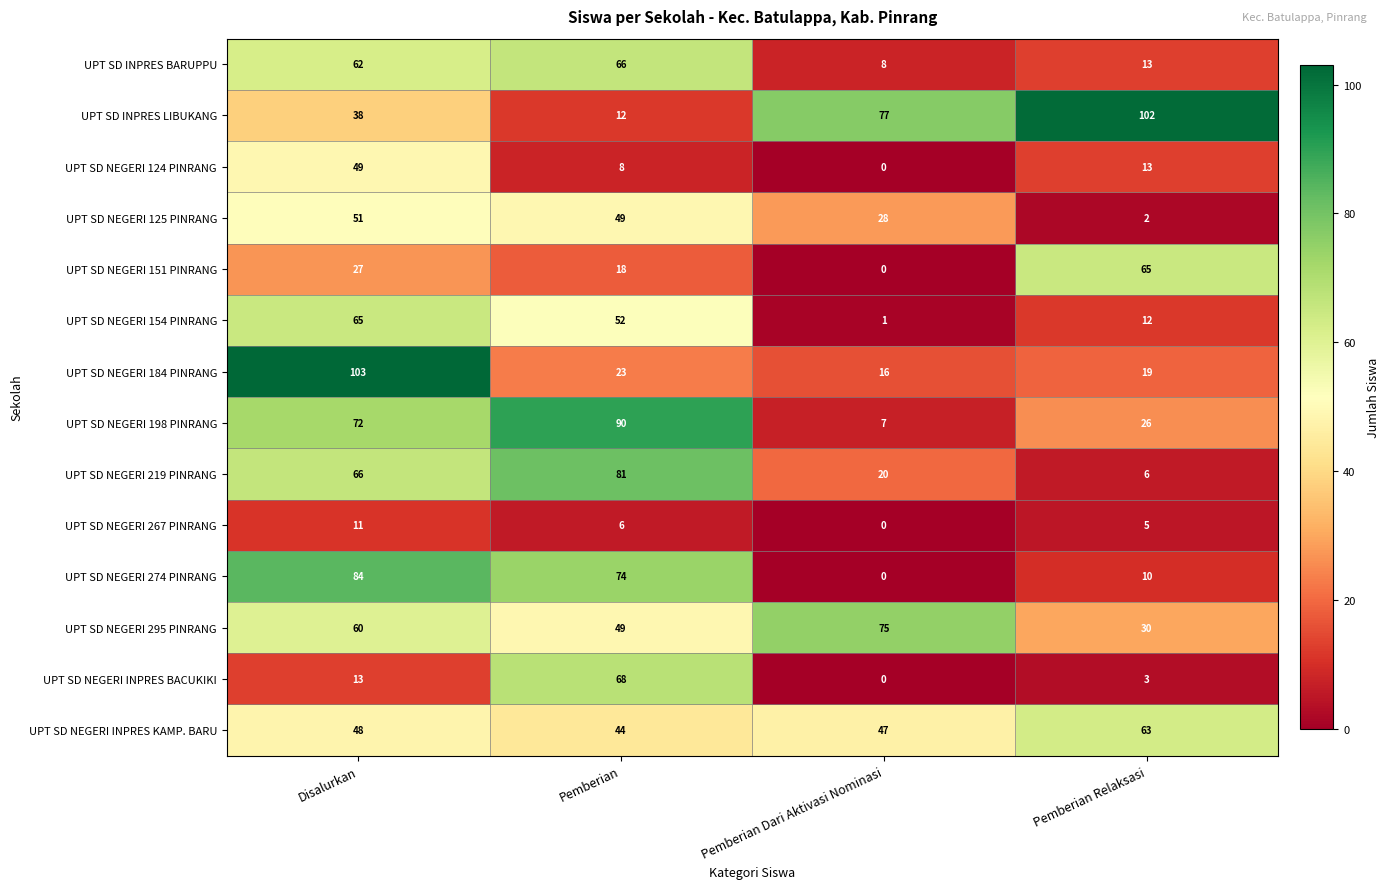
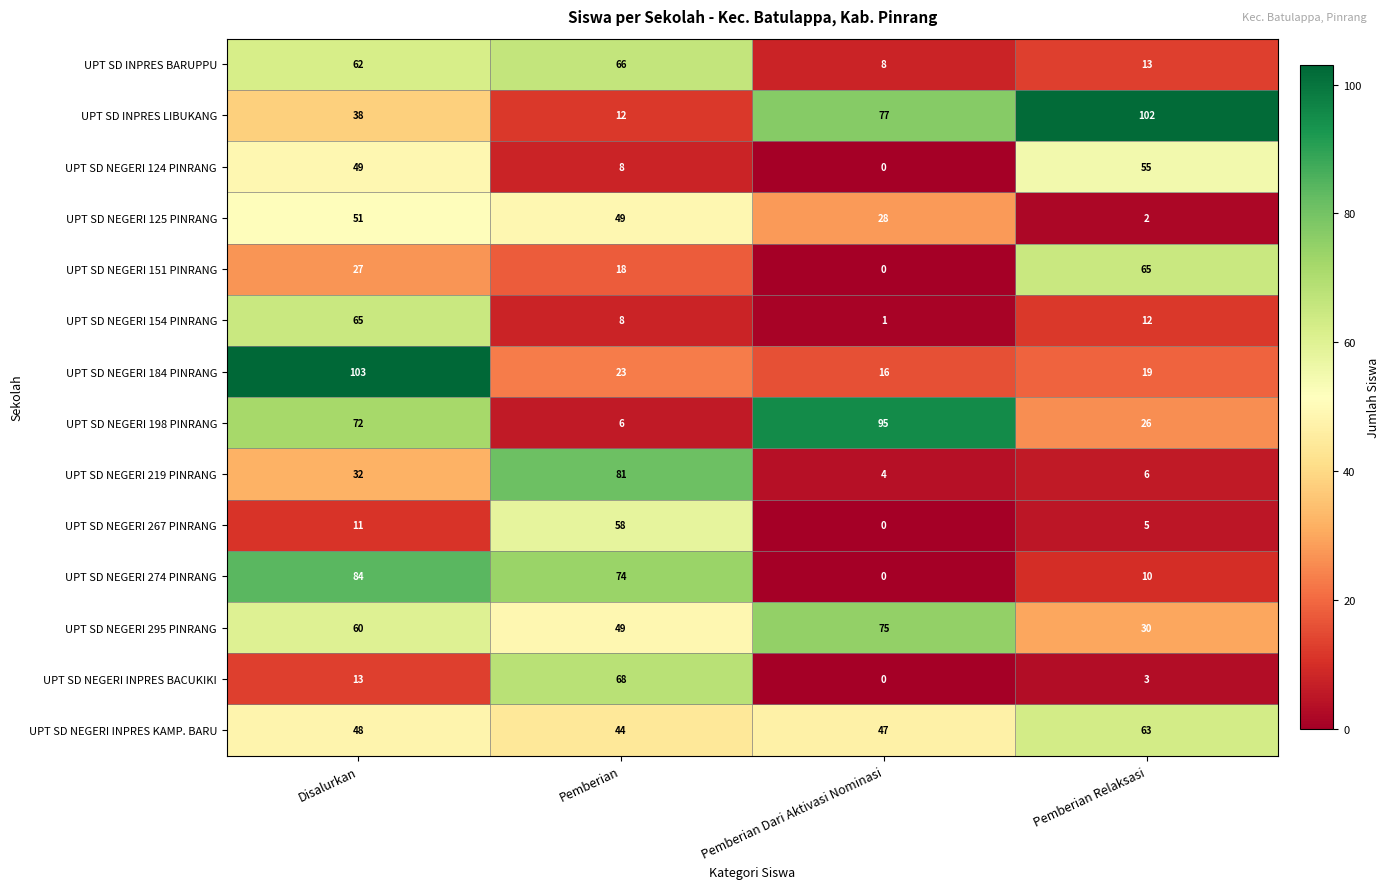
UPT SD NEGERI 124 PINRANG, Pemberian Relaksasi: 13 -> 55
UPT SD NEGERI 154 PINRANG, Pemberian: 52 -> 8
UPT SD NEGERI 198 PINRANG, Pemberian: 90 -> 6
UPT SD NEGERI 198 PINRANG, Pemberian Dari Aktivasi Nominasi: 7 -> 95
UPT SD NEGERI 219 PINRANG, Disalurkan: 66 -> 32
UPT SD NEGERI 219 PINRANG, Pemberian Dari Aktivasi Nominasi: 20 -> 4
UPT SD NEGERI 267 PINRANG, Pemberian: 6 -> 58
